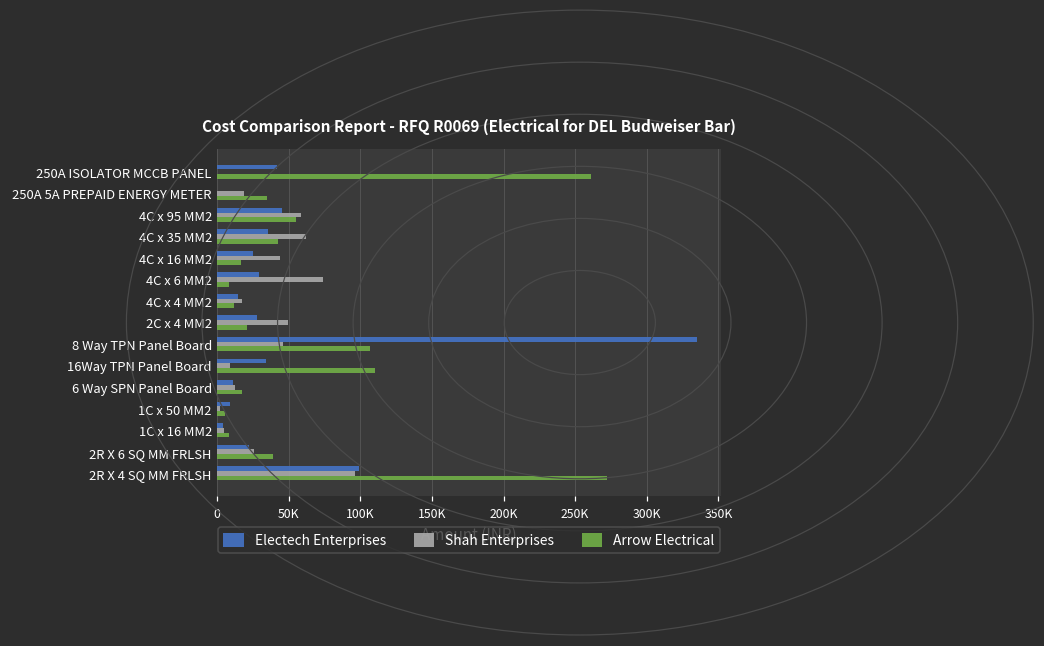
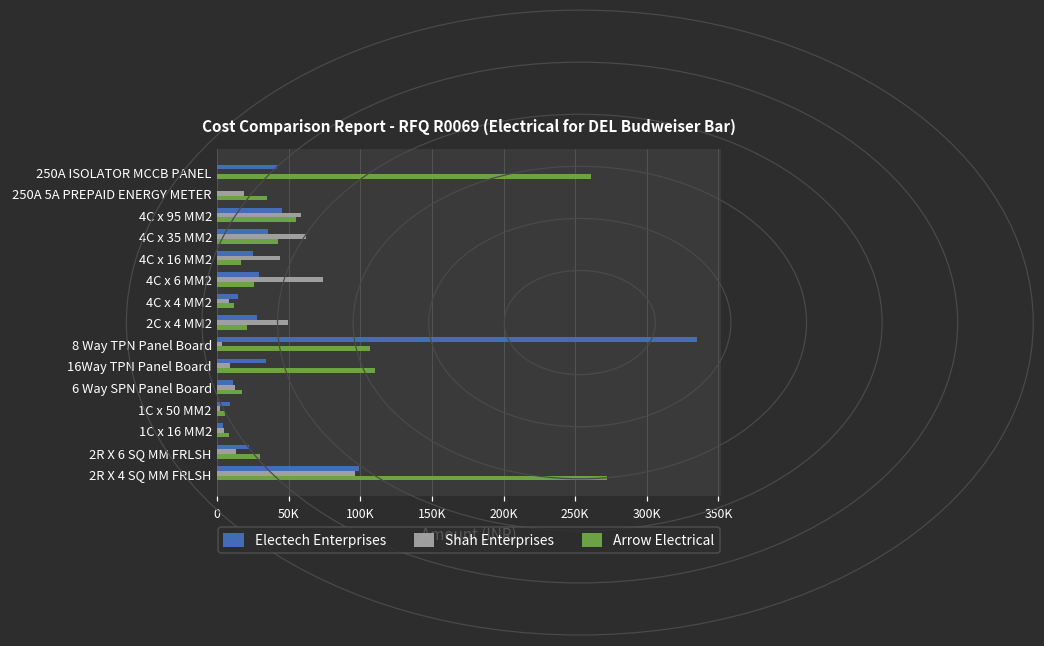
Arrow Electrical, 4C x 6 MM2: 8000 -> 26000
Shah Enterprises, 4C x 4 MM2: 17000 -> 8000
Shah Enterprises, 8 Way TPN Panel Board: 46000 -> 4000
Shah Enterprises, 2R X 6 SQ MM FRLSH: 26000 -> 13000
Arrow Electrical, 2R X 6 SQ MM FRLSH: 39000 -> 30000
